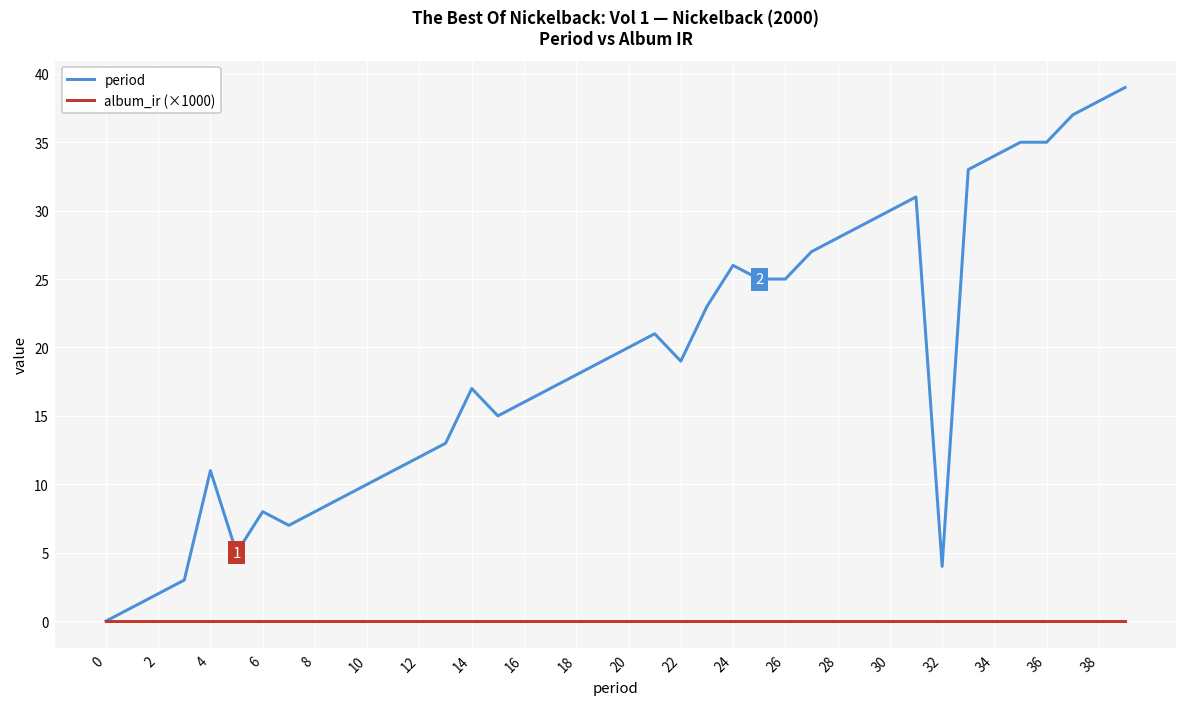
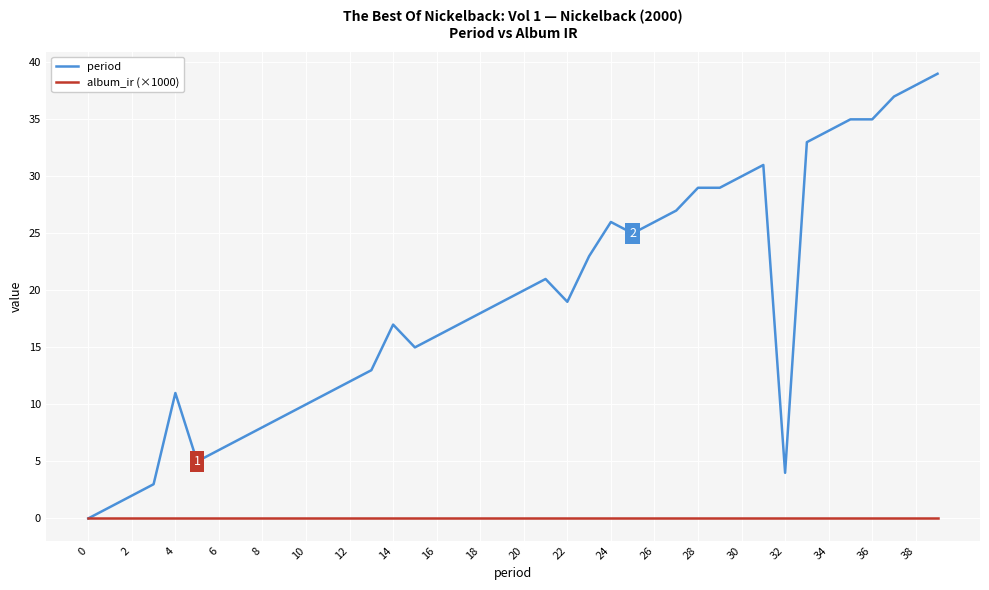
period, 6: 8 -> 6
period, 26: 25 -> 26
period, 28: 28 -> 29
